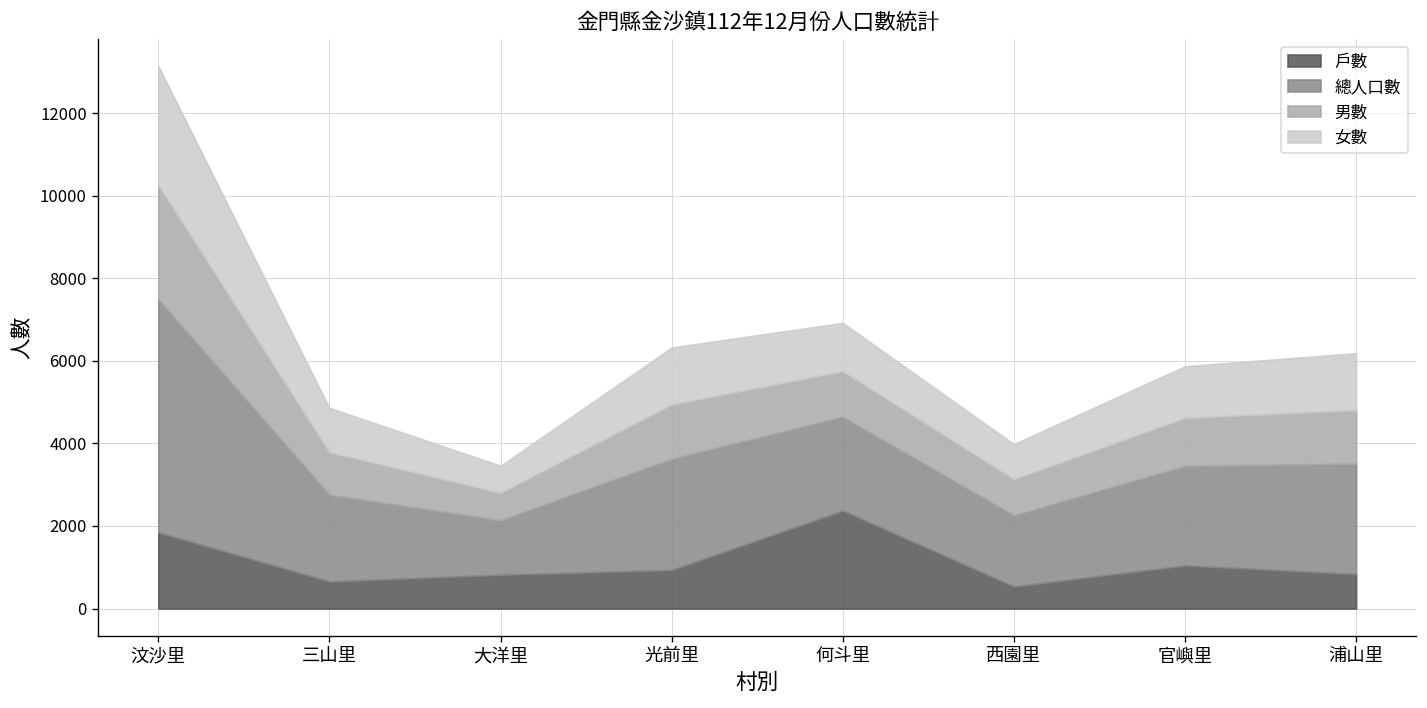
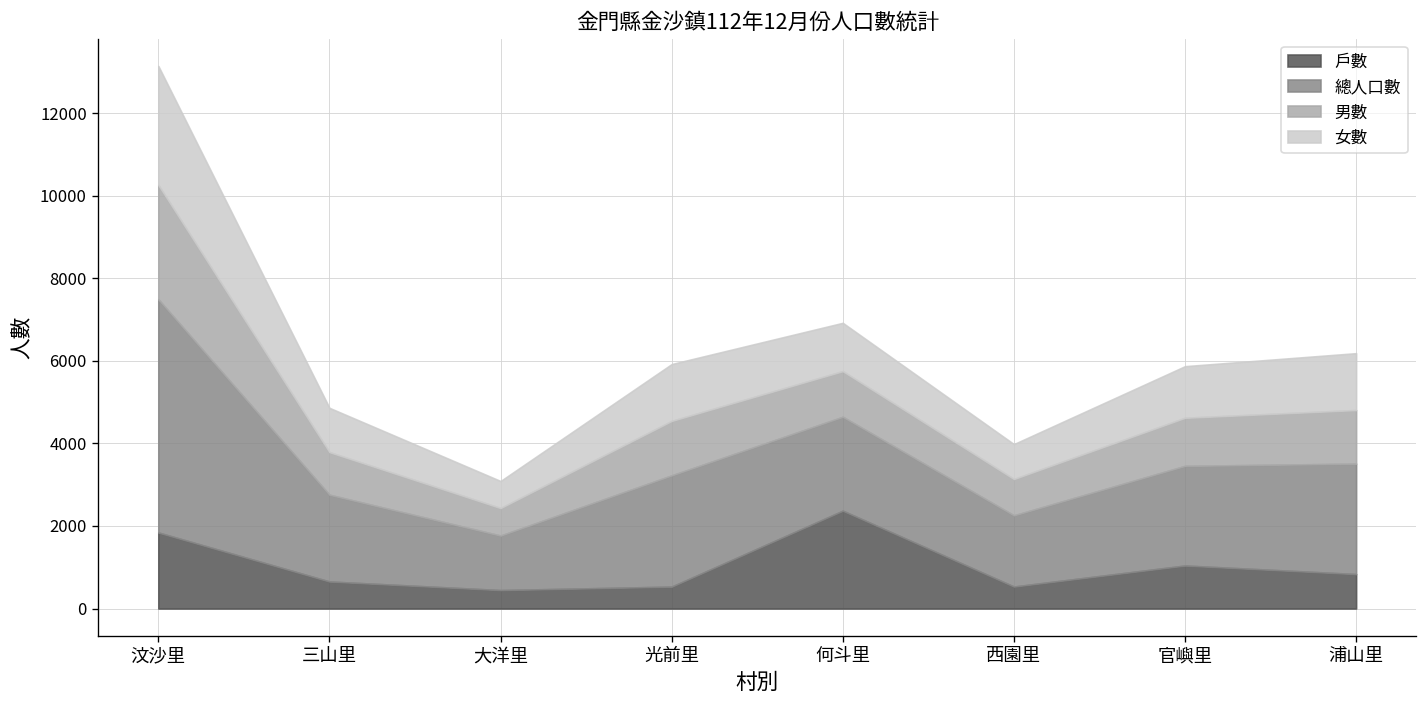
戶數, 大洋里: 800 -> 400
戶數, 光前里: 900 -> 500
